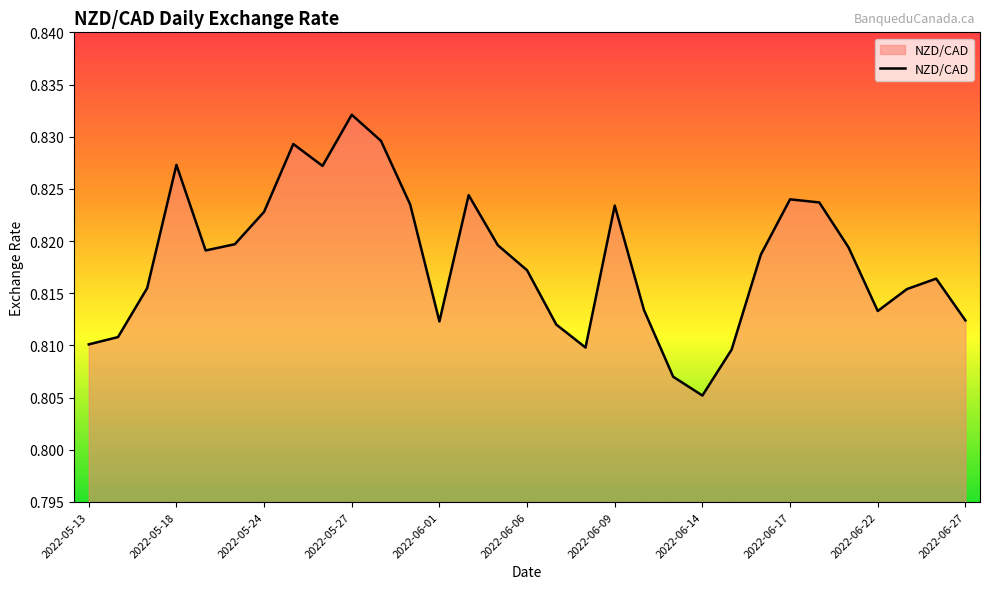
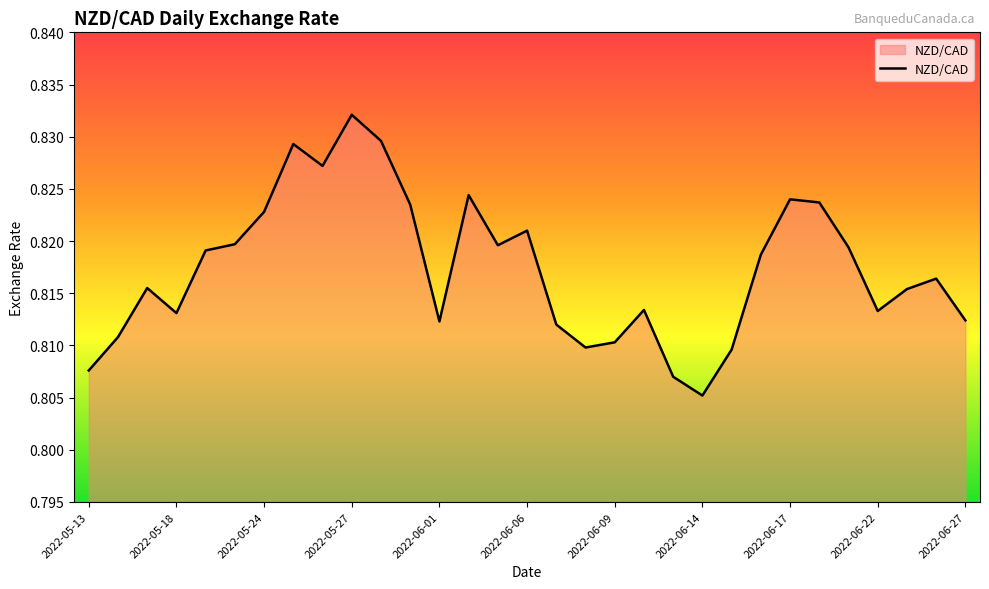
2022-05-13: 0.8101 -> 0.8076
2022-05-18: 0.8273 -> 0.8131
2022-06-06: 0.8172 -> 0.8210
2022-06-09: 0.8234 -> 0.8103
